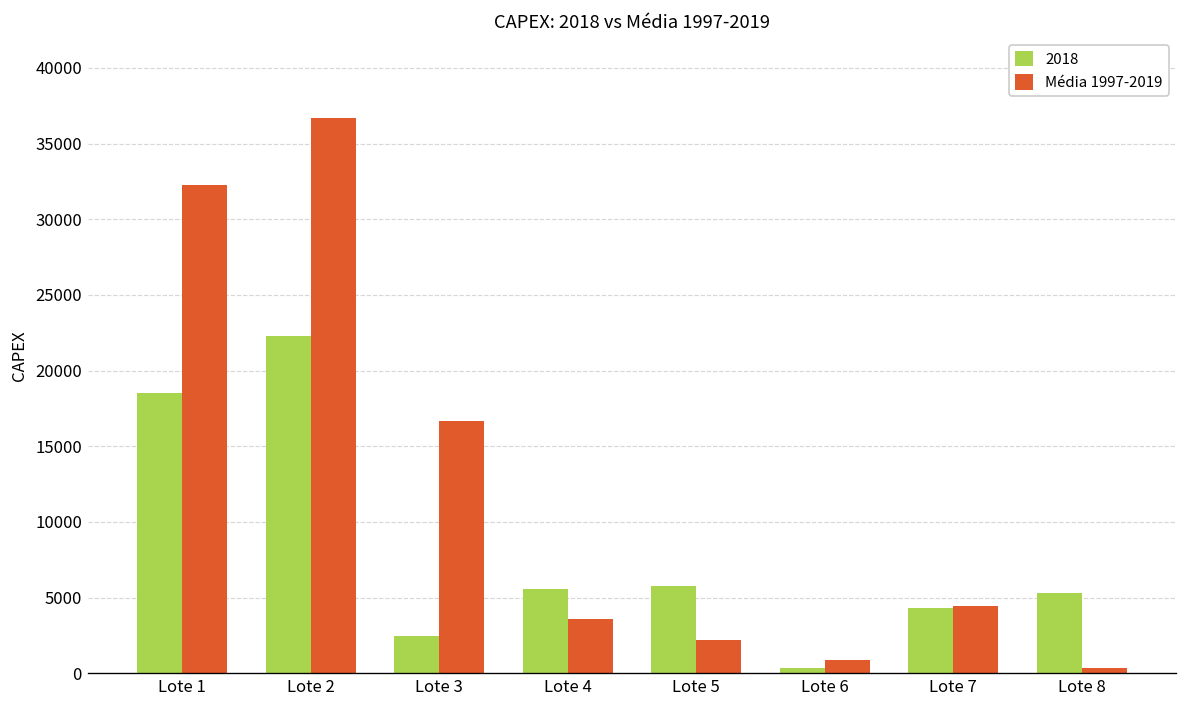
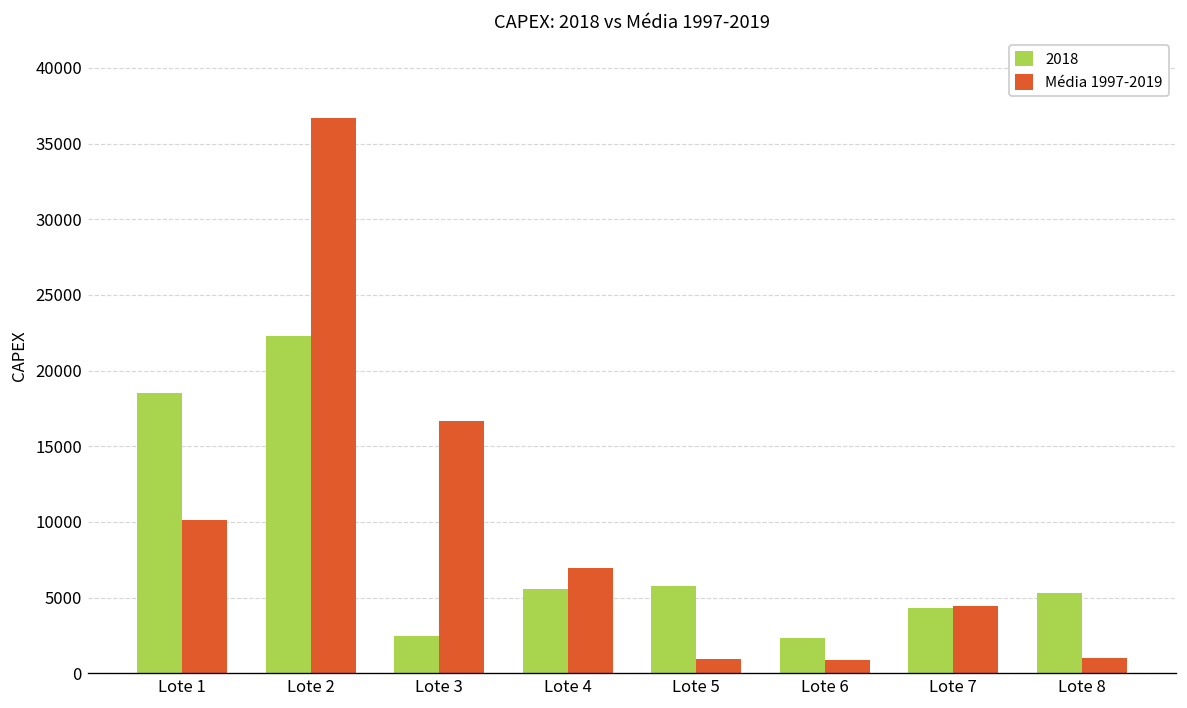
Média 1997-2019, Lote 1: 32300 -> 10200
Média 1997-2019, Lote 4: 3600 -> 7000
Média 1997-2019, Lote 5: 2200 -> 1000
2018, Lote 6: 300 -> 2400
Média 1997-2019, Lote 8: 300 -> 1000
